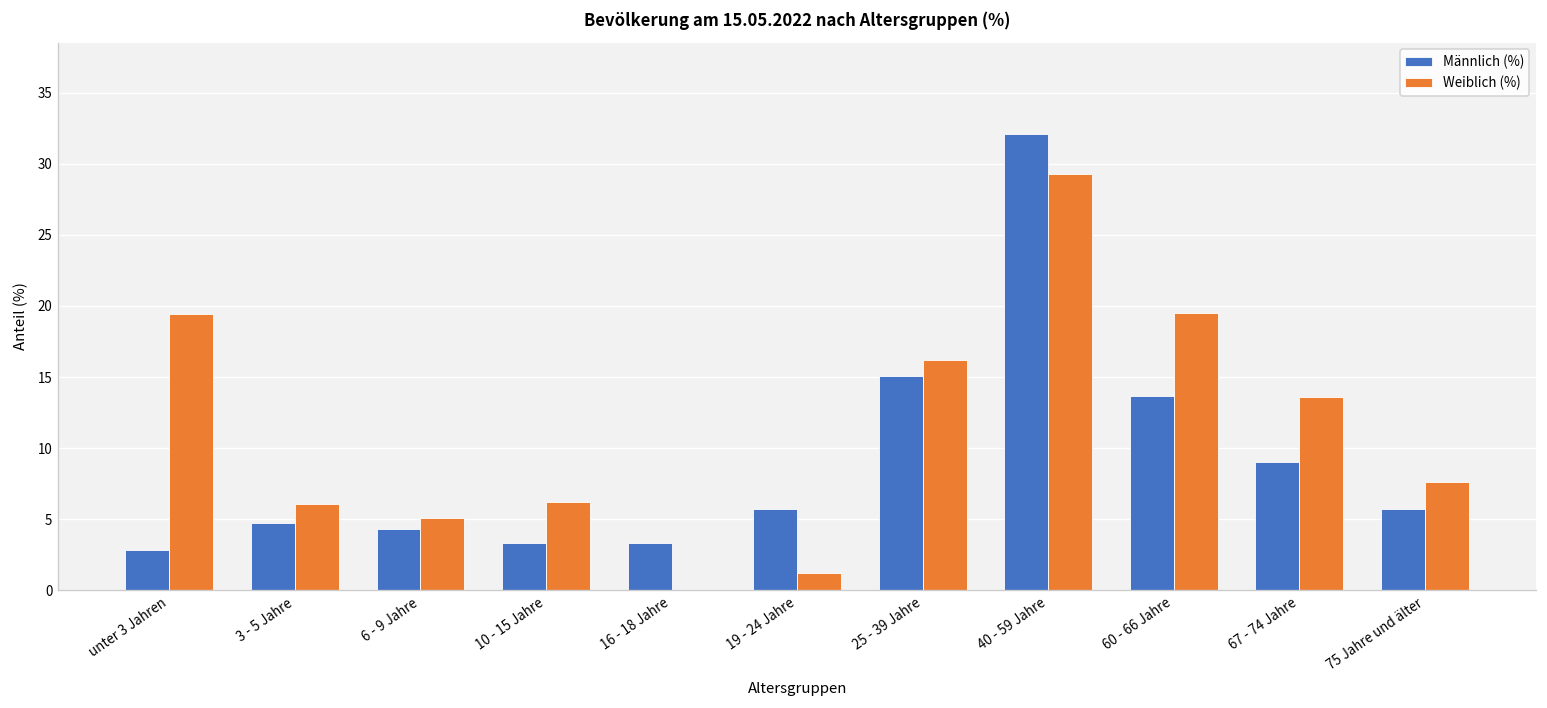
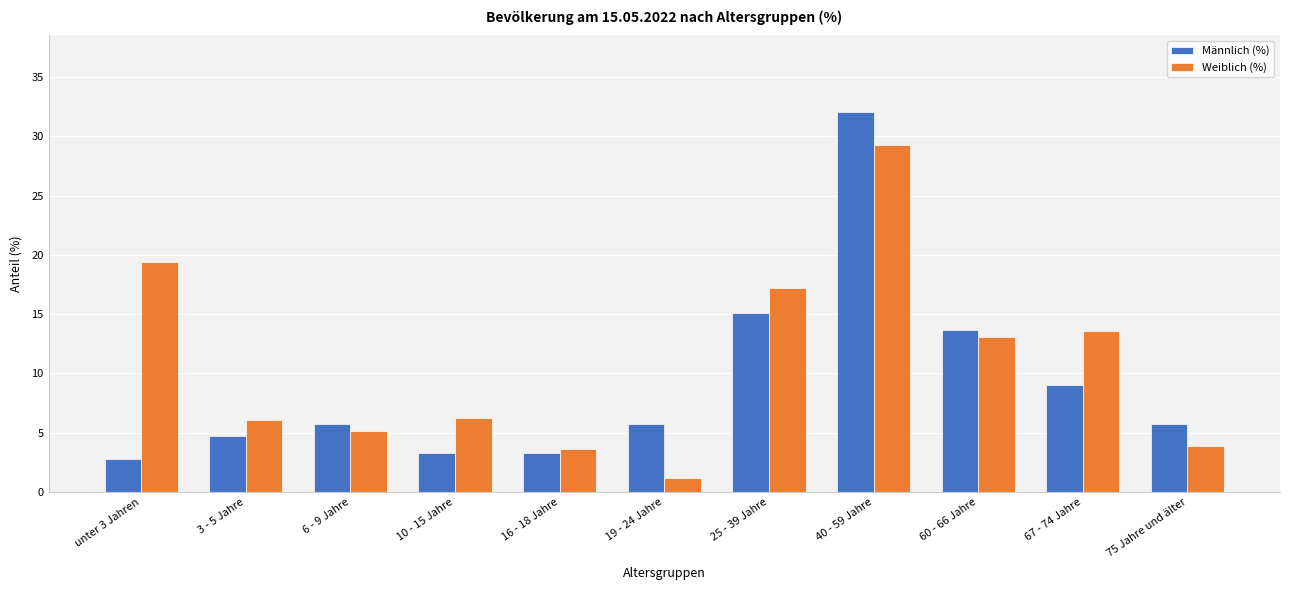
Männlich (%), 6 - 9 Jahre: 4.3 -> 5.7
Weiblich (%), 16 - 18 Jahre: 0.0 -> 3.6
Weiblich (%), 25 - 39 Jahre: 16.2 -> 17.2
Weiblich (%), 60 - 66 Jahre: 19.5 -> 13.1
Weiblich (%), 75 Jahre und älter: 7.6 -> 3.9
